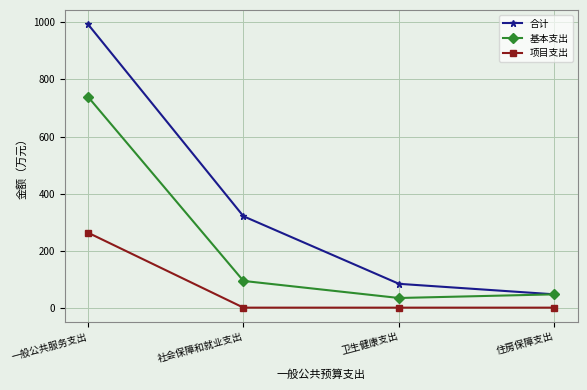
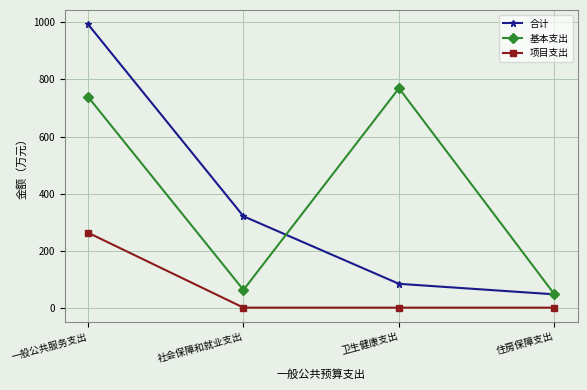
基本支出, 社会保障和就业支出: 90 -> 60
基本支出, 卫生健康支出: 30 -> 770
